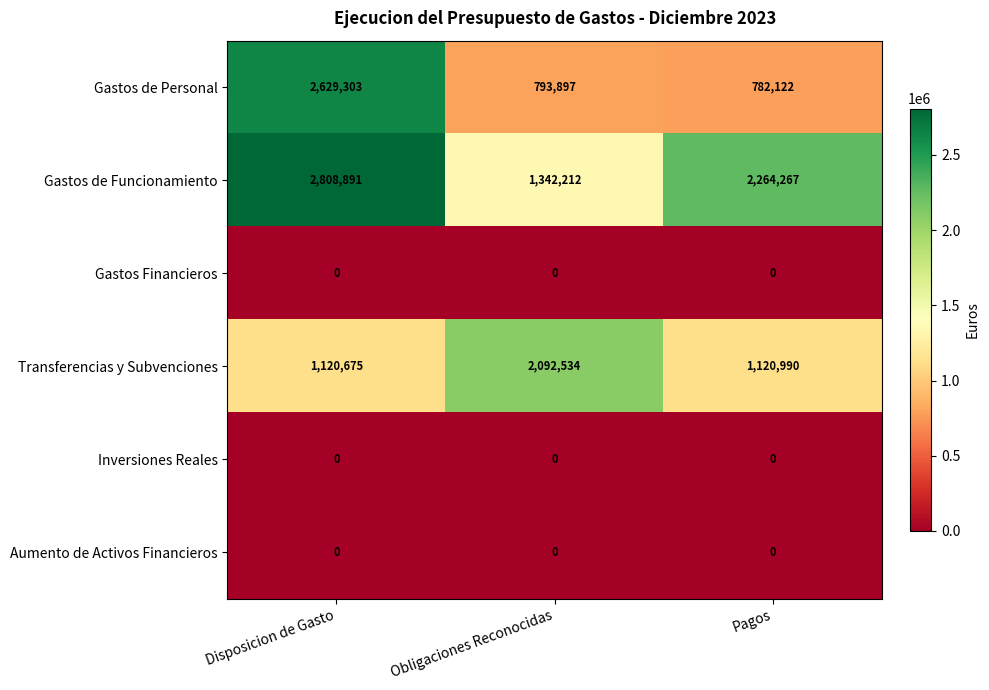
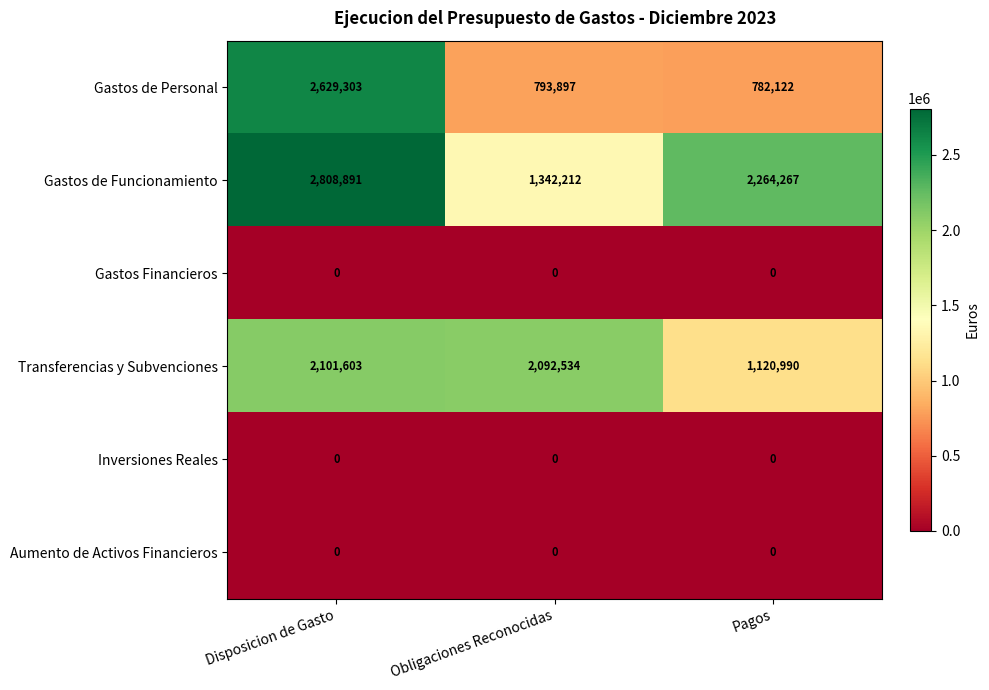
Transferencias y Subvenciones, Disposicion de Gasto: 1,120,675 -> 2,101,603
